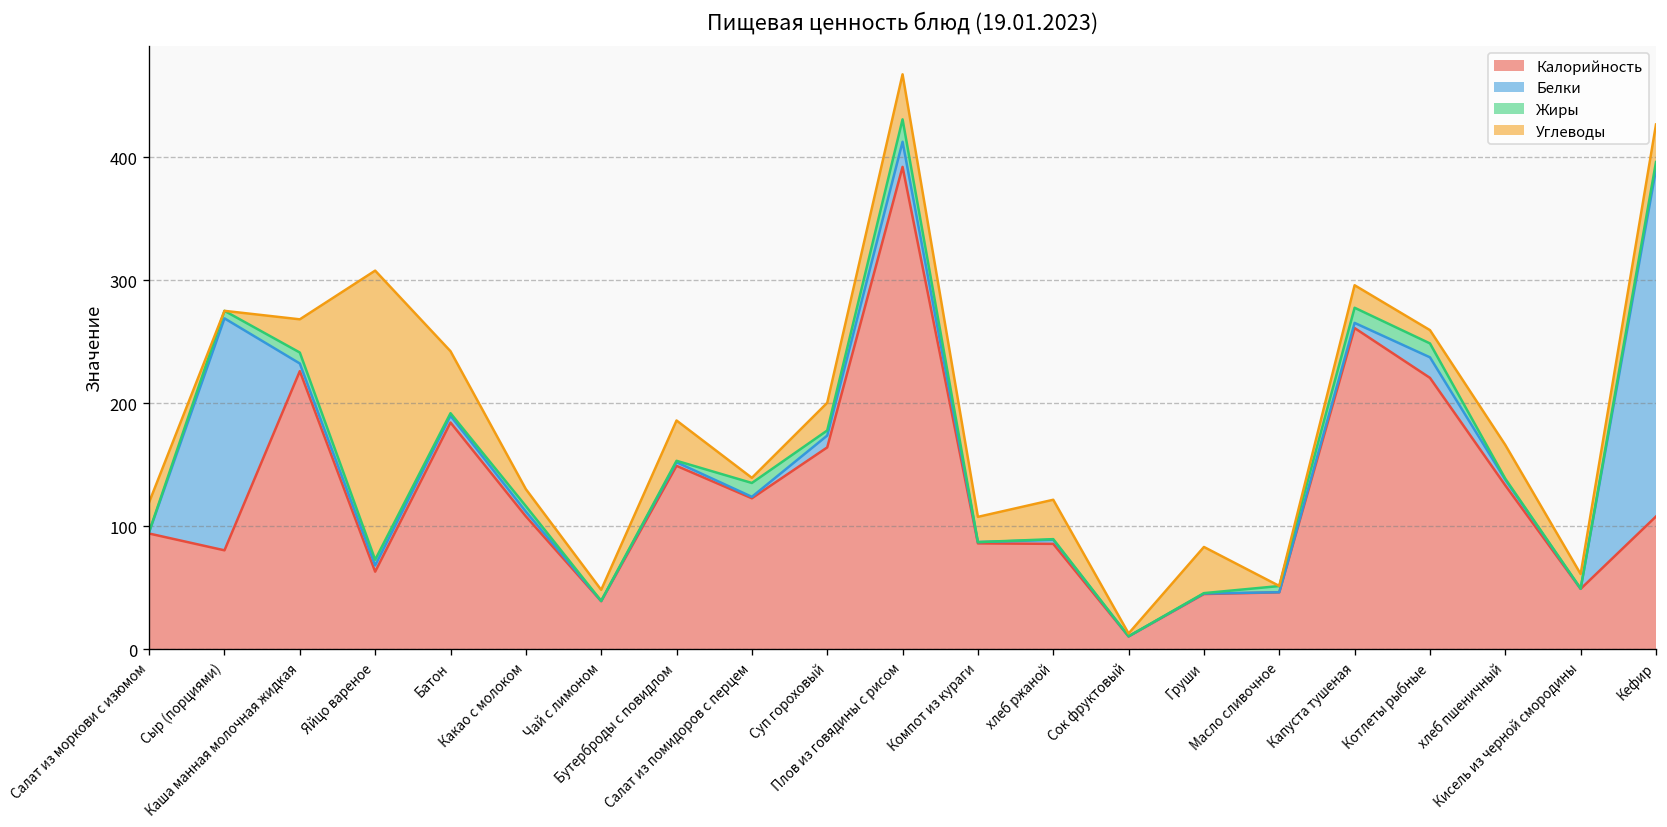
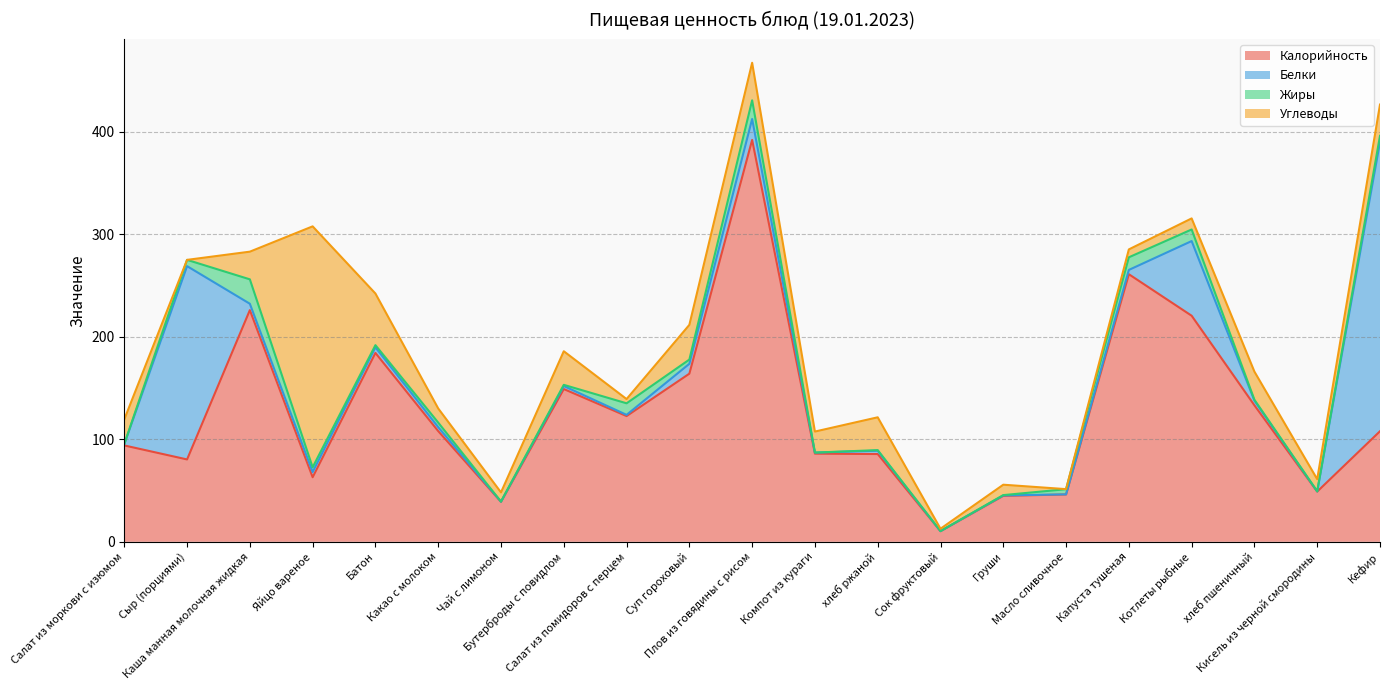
Жиры, Каша манная молочная жидкая: 9 -> 24
Углеводы, Суп гороховый: 22 -> 34
Углеводы, Груши: 38 -> 10
Углеводы, Капуста тушеная: 18 -> 8
Белки, Котлеты рыбные: 17 -> 73
